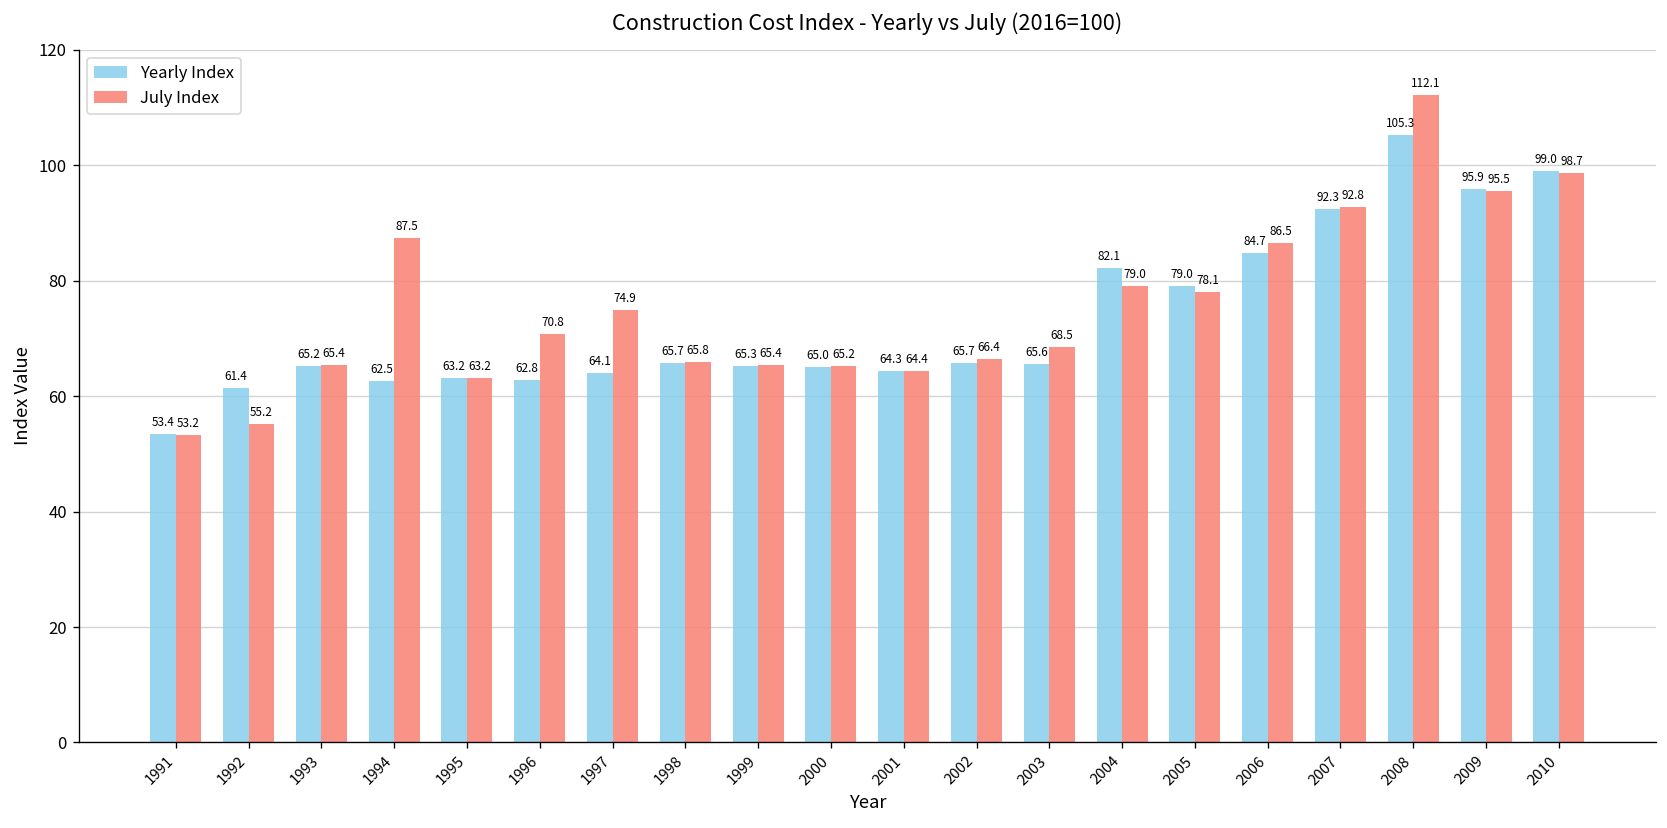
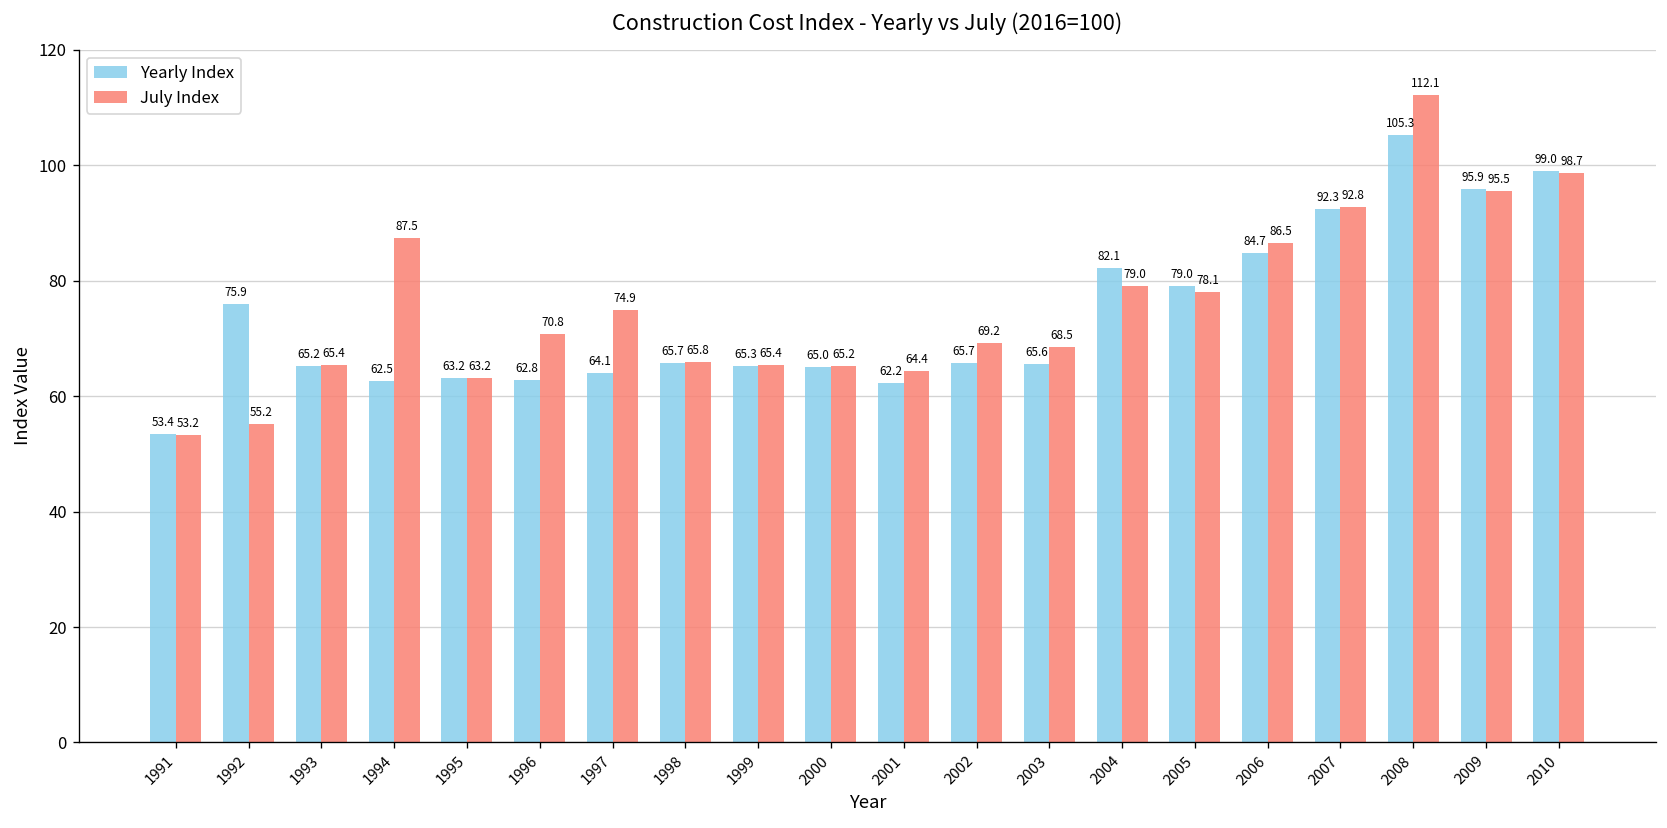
Yearly Index, 1992: 61.4 -> 75.9
Yearly Index, 2001: 64.3 -> 62.2
July Index, 2002: 66.4 -> 69.2
